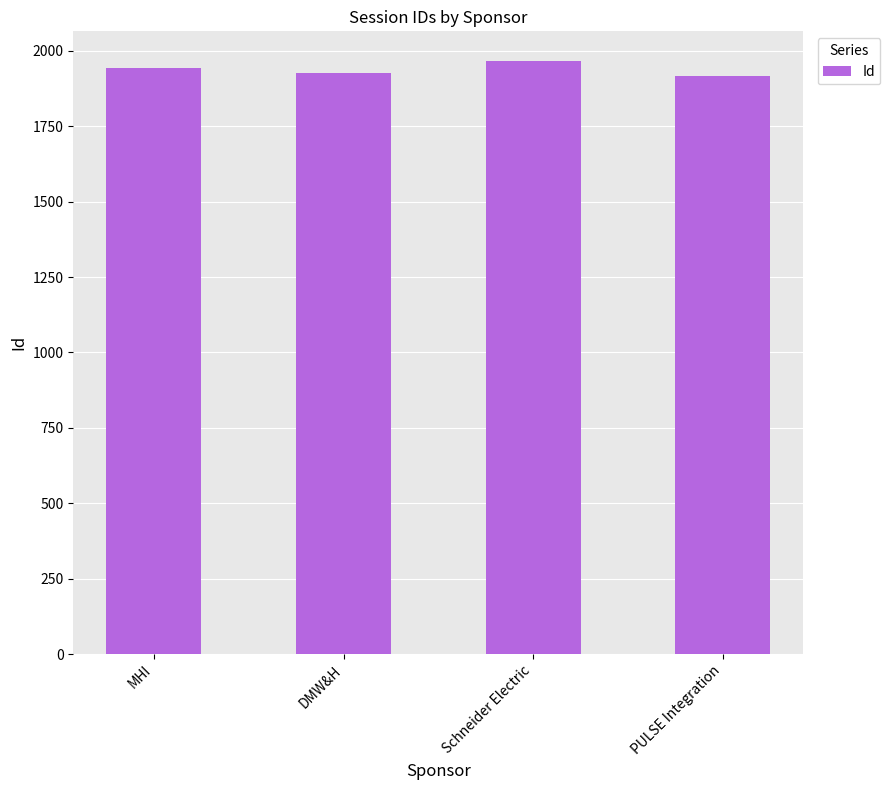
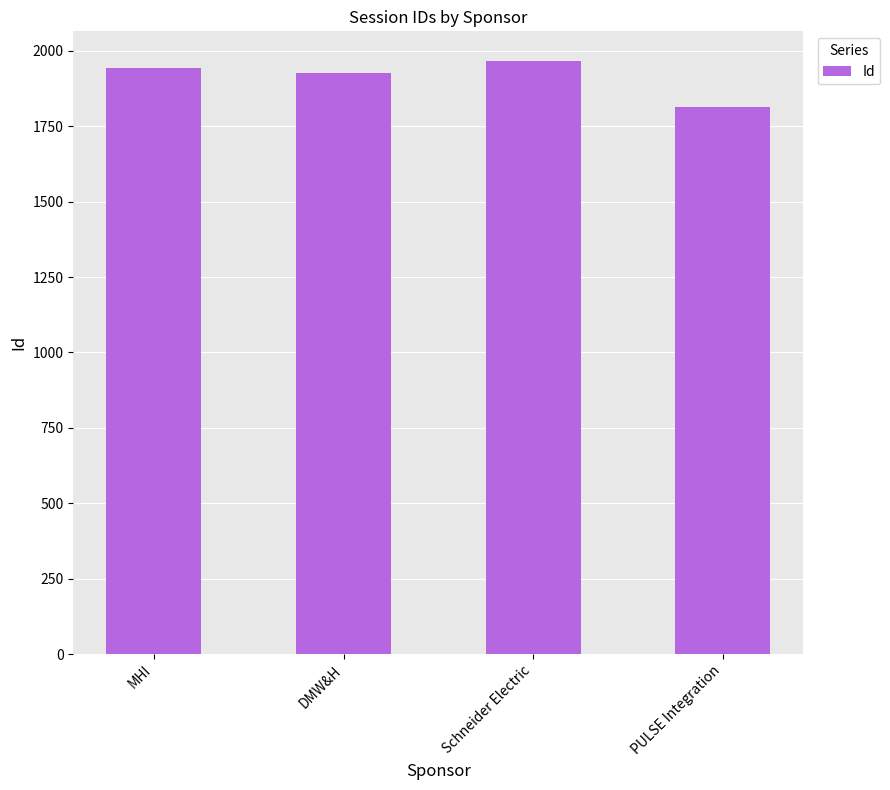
PULSE Integration: 1920 -> 1820
